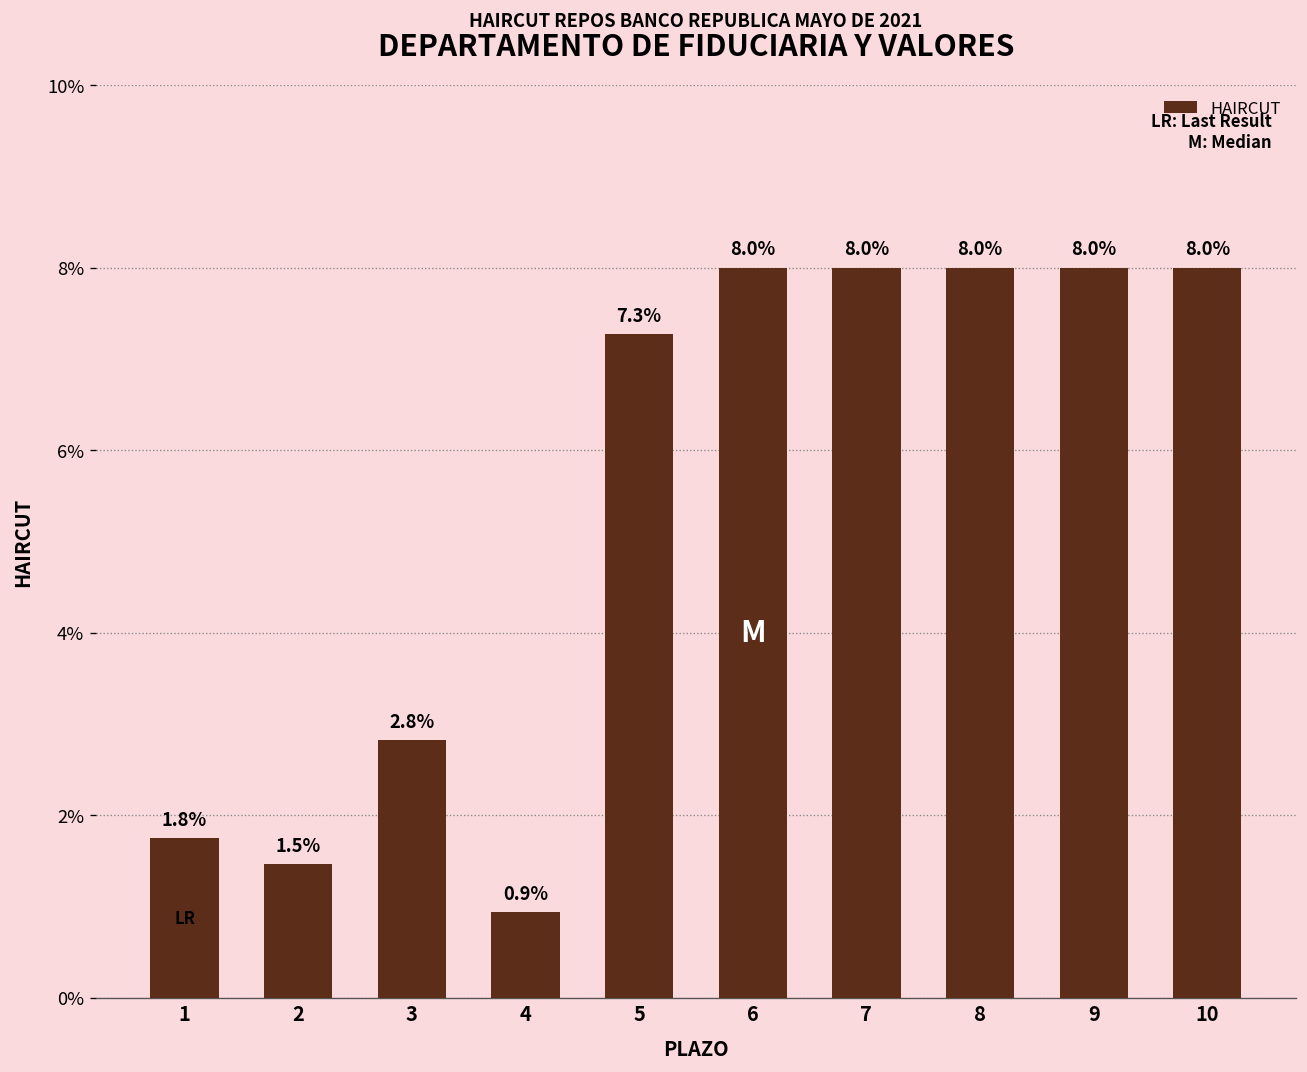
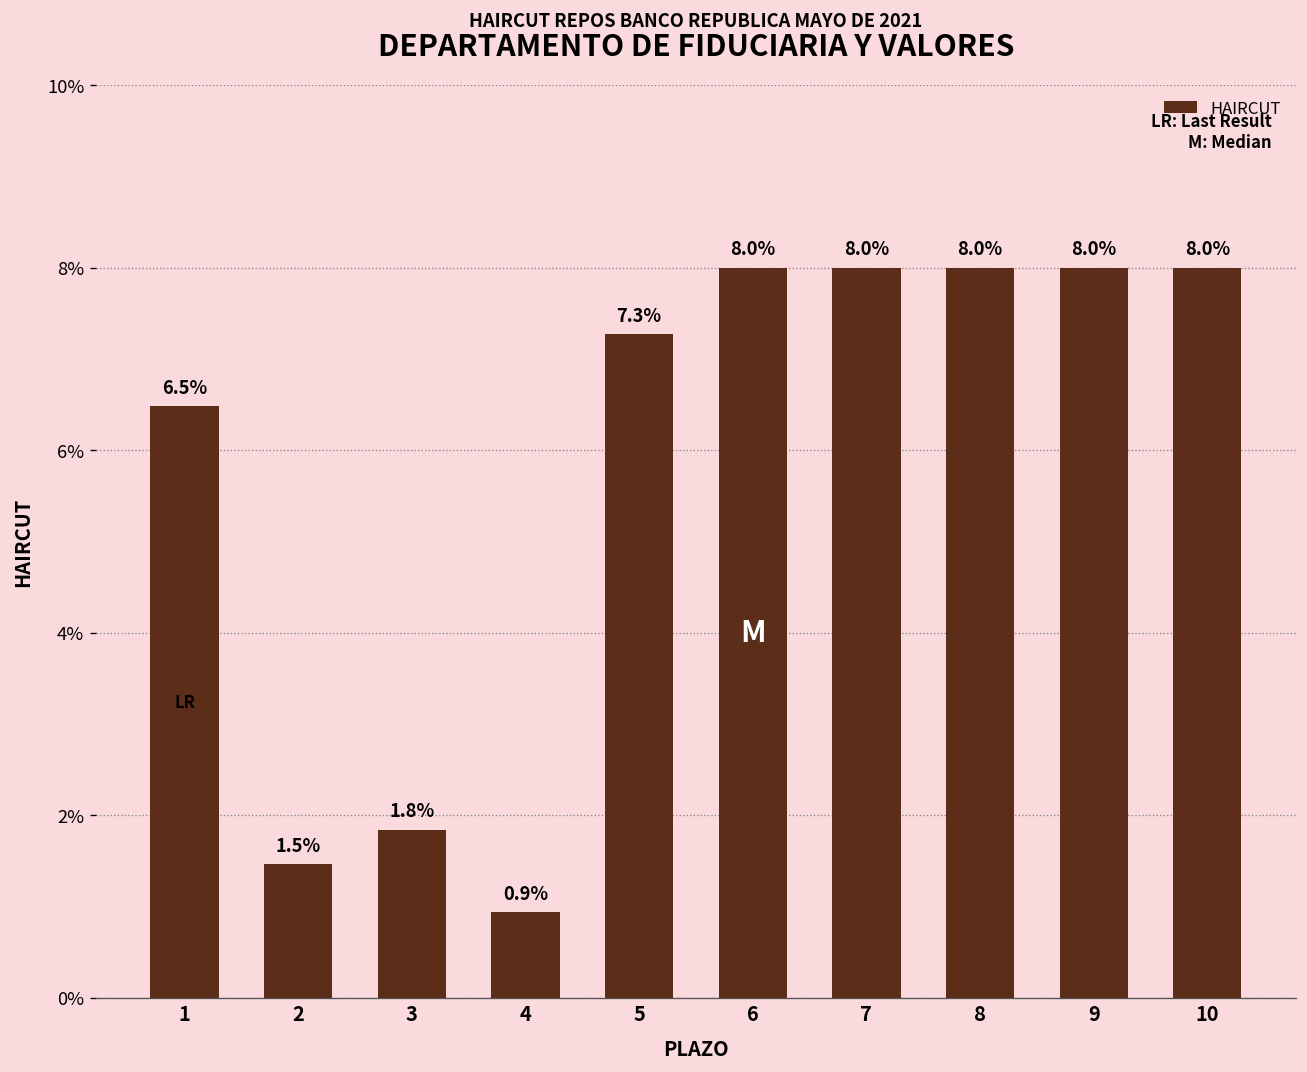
1: 1.8% -> 6.5%
3: 2.8% -> 1.8%
